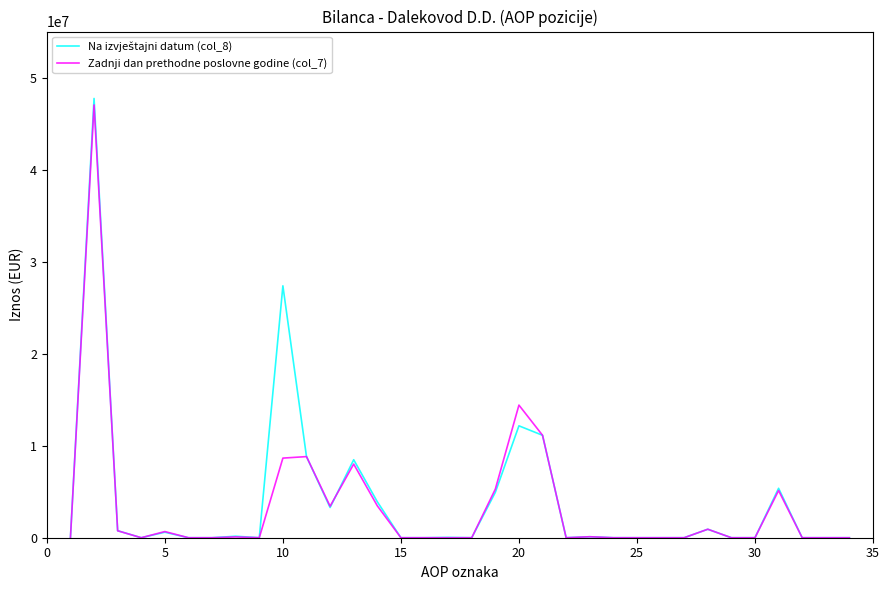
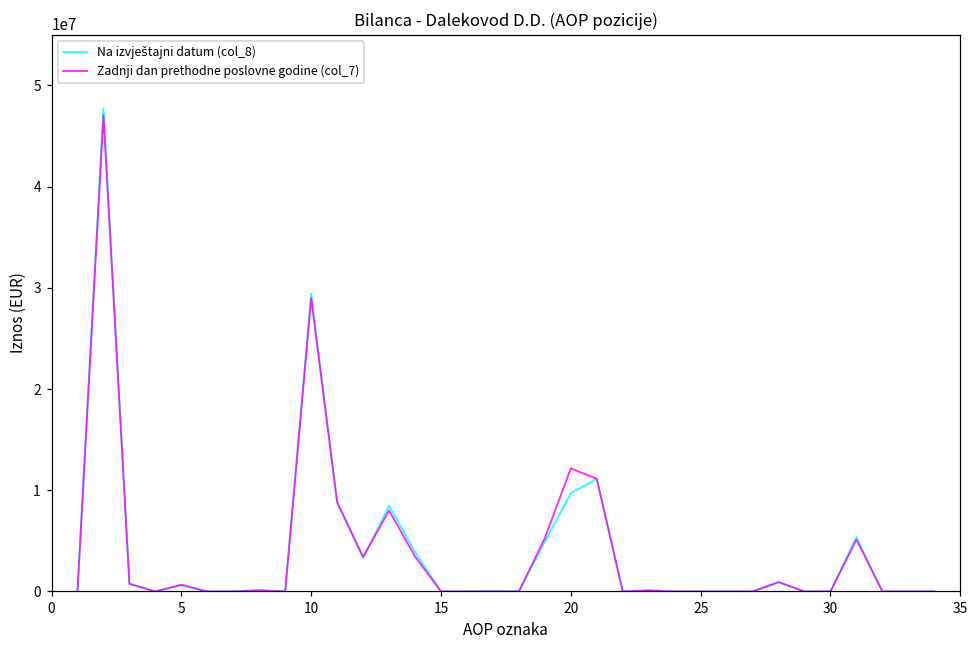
Na izvještajni datum (col_8), 10: 27000000 -> 29000000
Zadnji dan prethodne poslovne godine (col_7), 10: 9000000 -> 29000000
Na izvještajni datum (col_8), 20: 12000000 -> 10000000
Zadnji dan prethodne poslovne godine (col_7), 20: 14000000 -> 12000000
